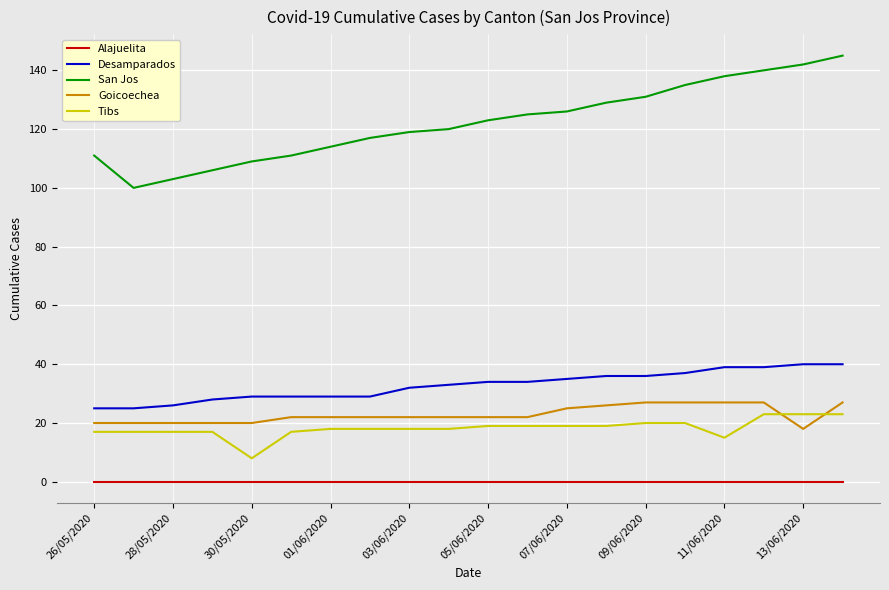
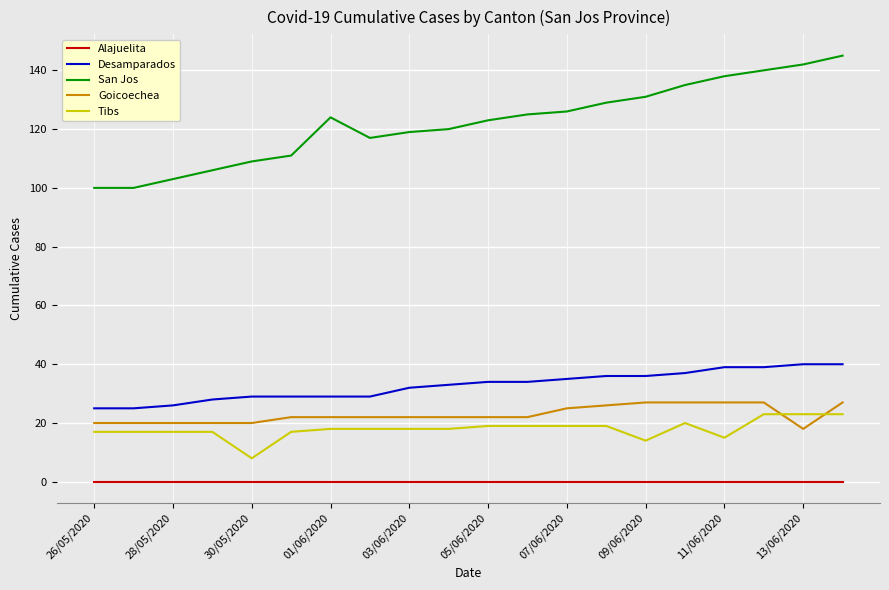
San Jos, 26/05/2020: 111 -> 100
San Jos, 01/06/2020: 114 -> 124
Tibs, 09/06/2020: 20 -> 14
